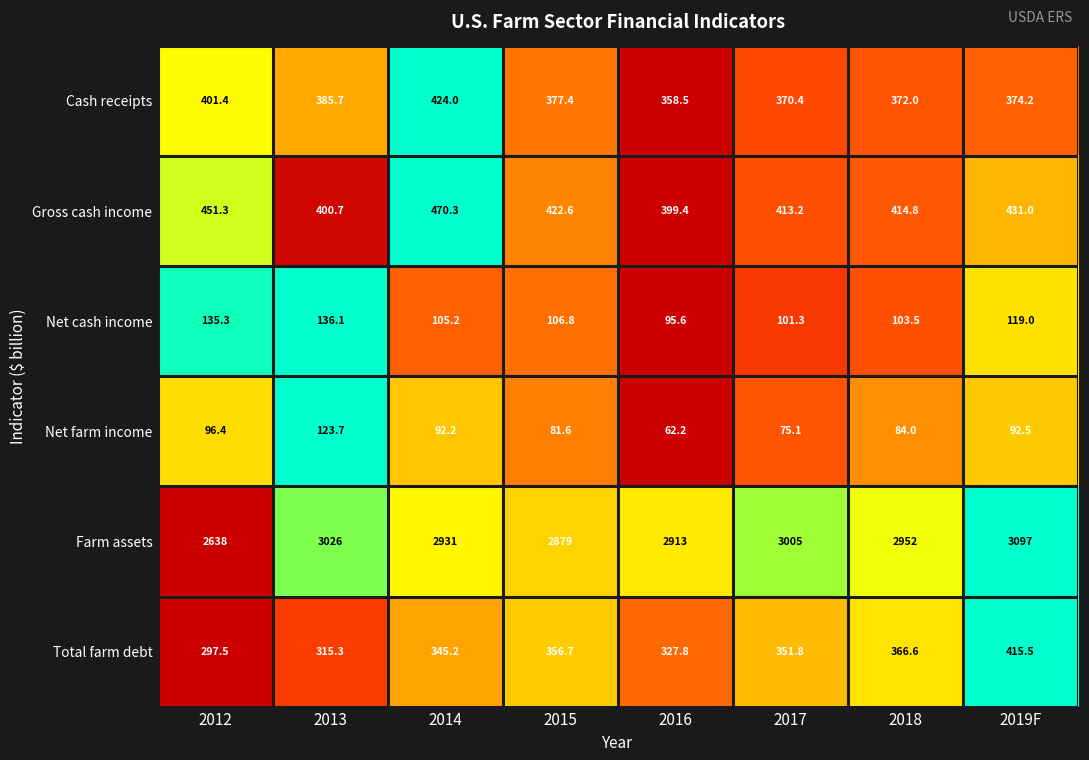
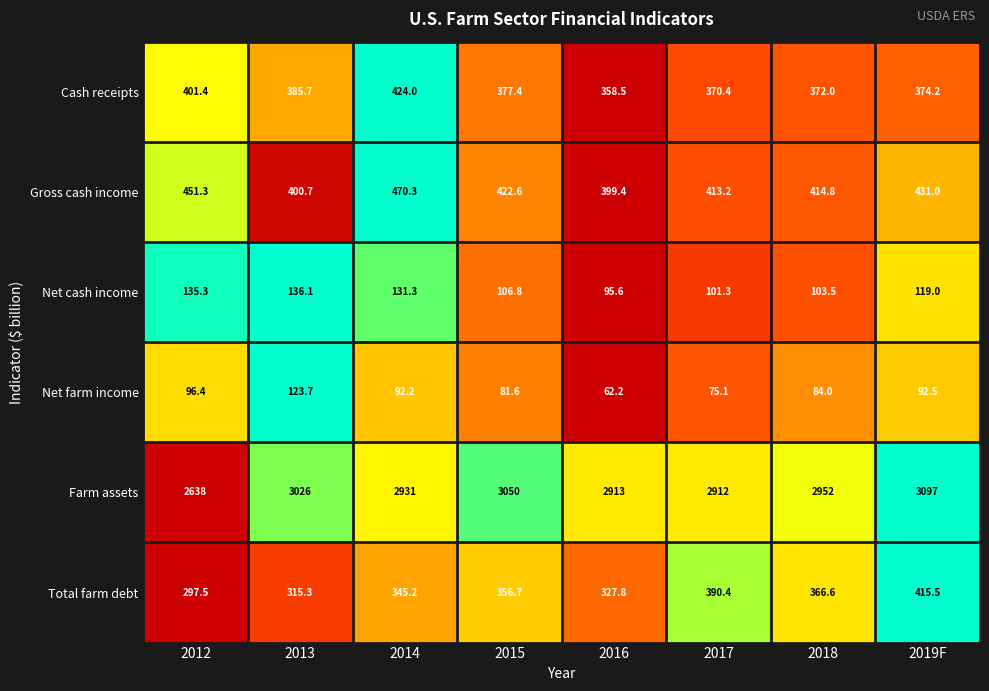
Net cash income, 2014: 105.2 -> 131.3
Farm assets, 2015: 2879 -> 3050
Farm assets, 2017: 3005 -> 2912
Total farm debt, 2017: 351.8 -> 390.4
